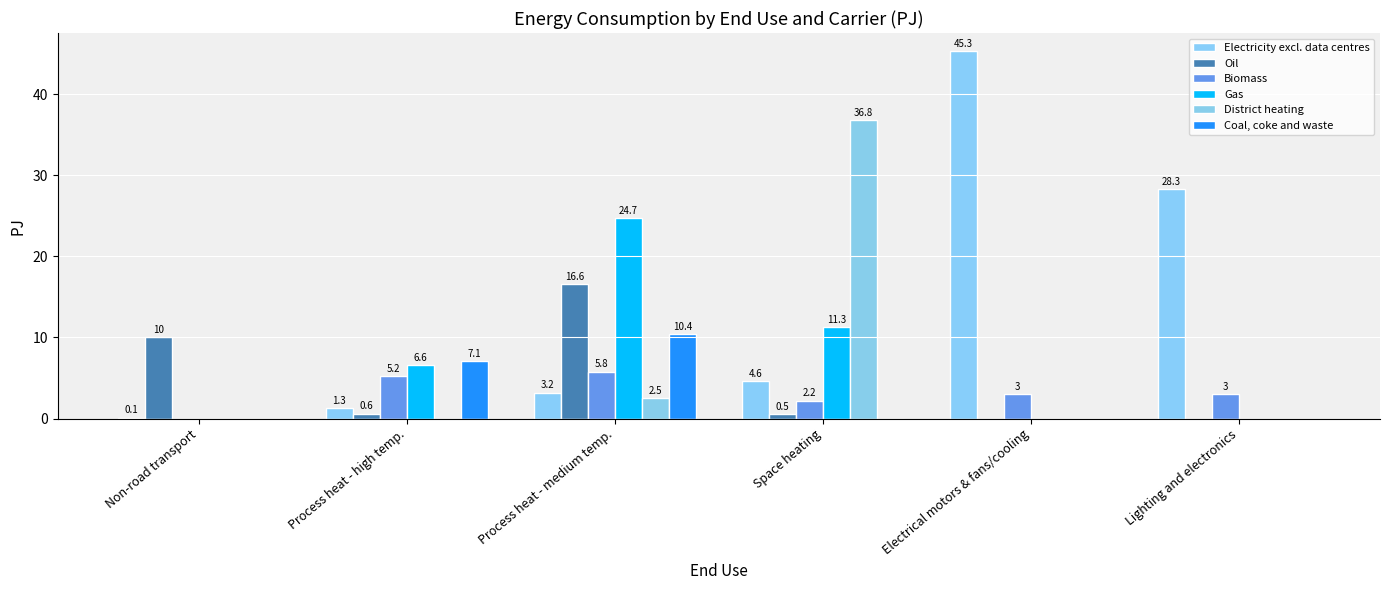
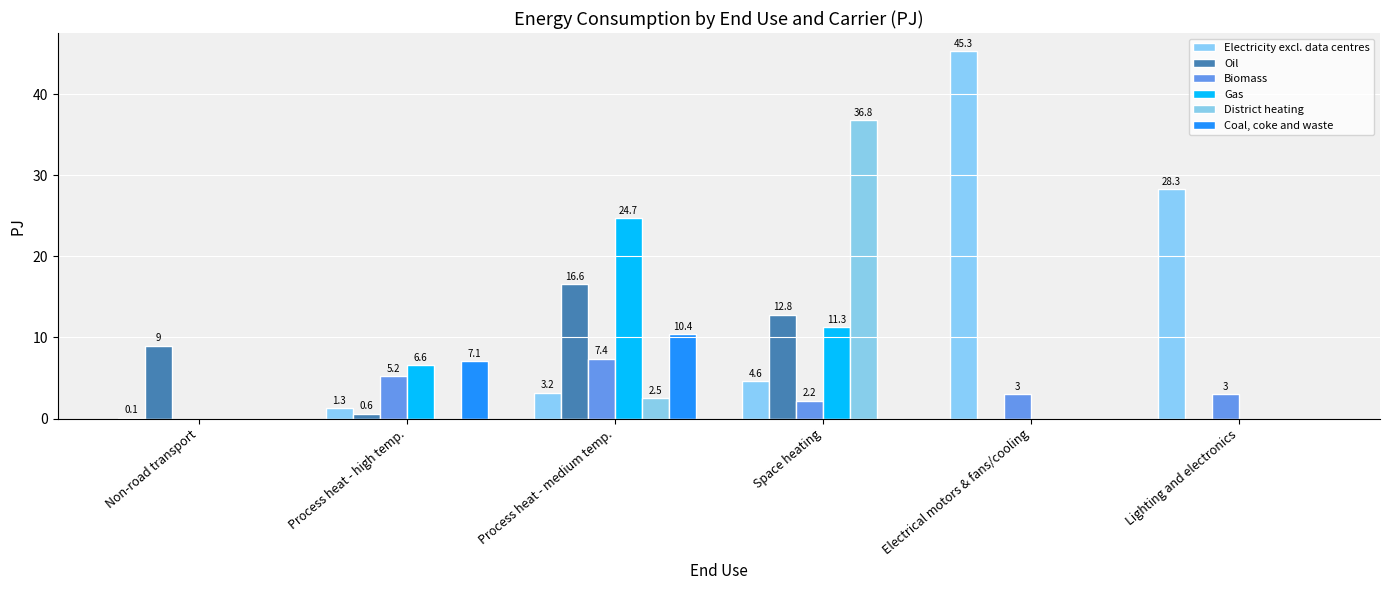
Oil, Non-road transport: 10 -> 9
Biomass, Process heat - medium temp.: 5.8 -> 7.4
Oil, Space heating: 0.5 -> 12.8
